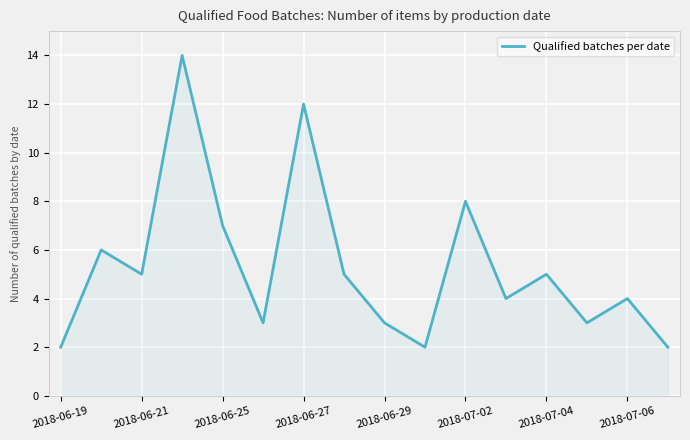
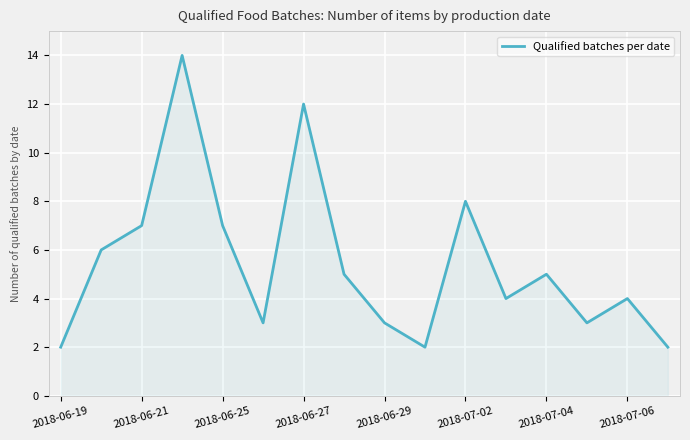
2018-06-21: 5 -> 7
